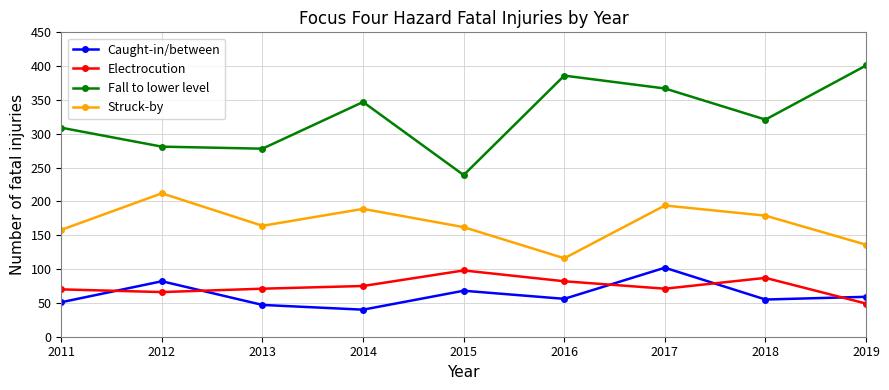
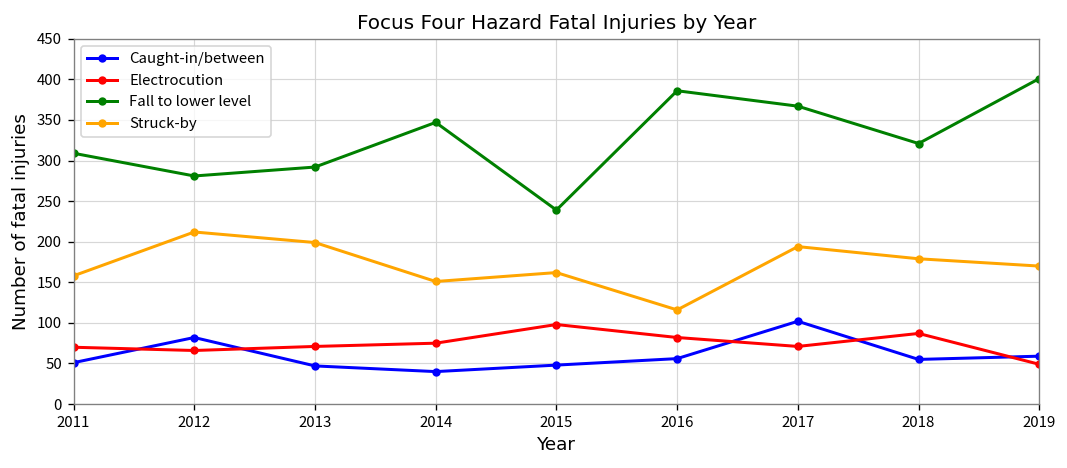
Fall to lower level, 2013: 280 -> 290
Struck-by, 2013: 160 -> 200
Struck-by, 2014: 190 -> 150
Caught-in/between, 2015: 70 -> 50
Struck-by, 2019: 140 -> 170
